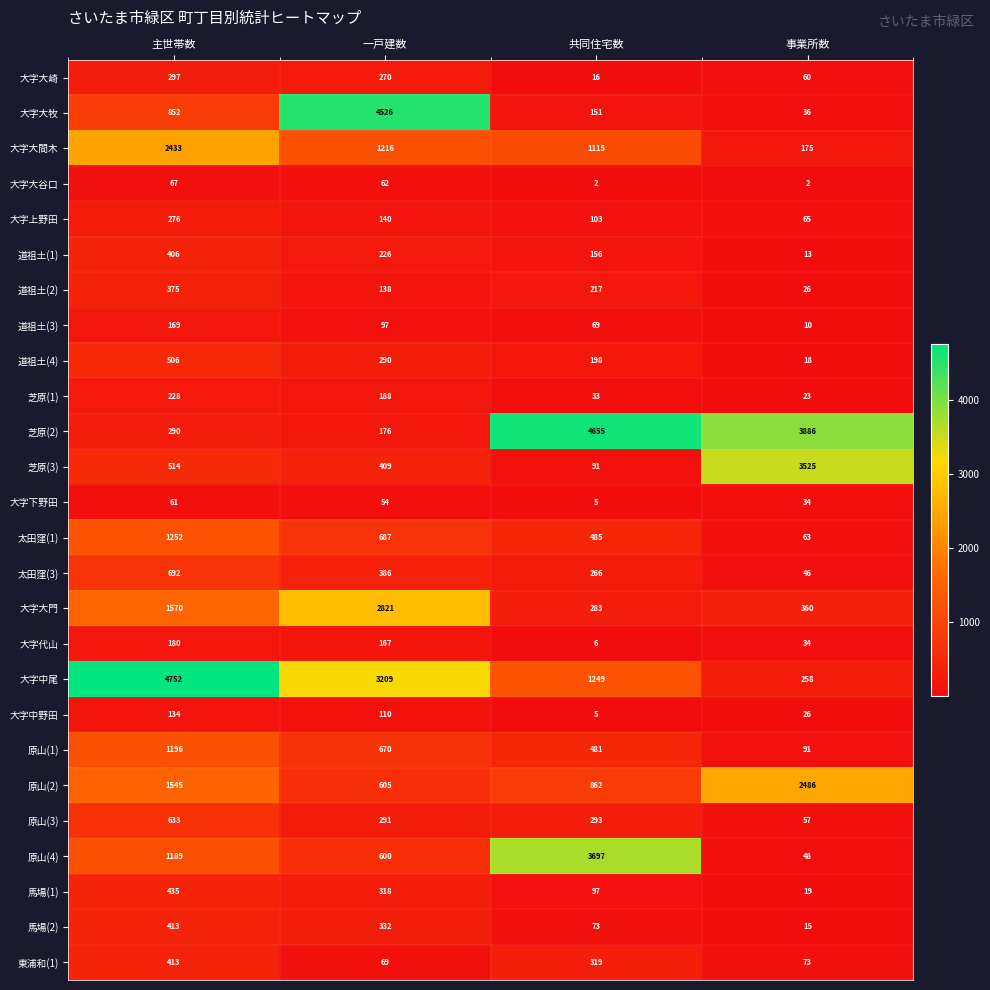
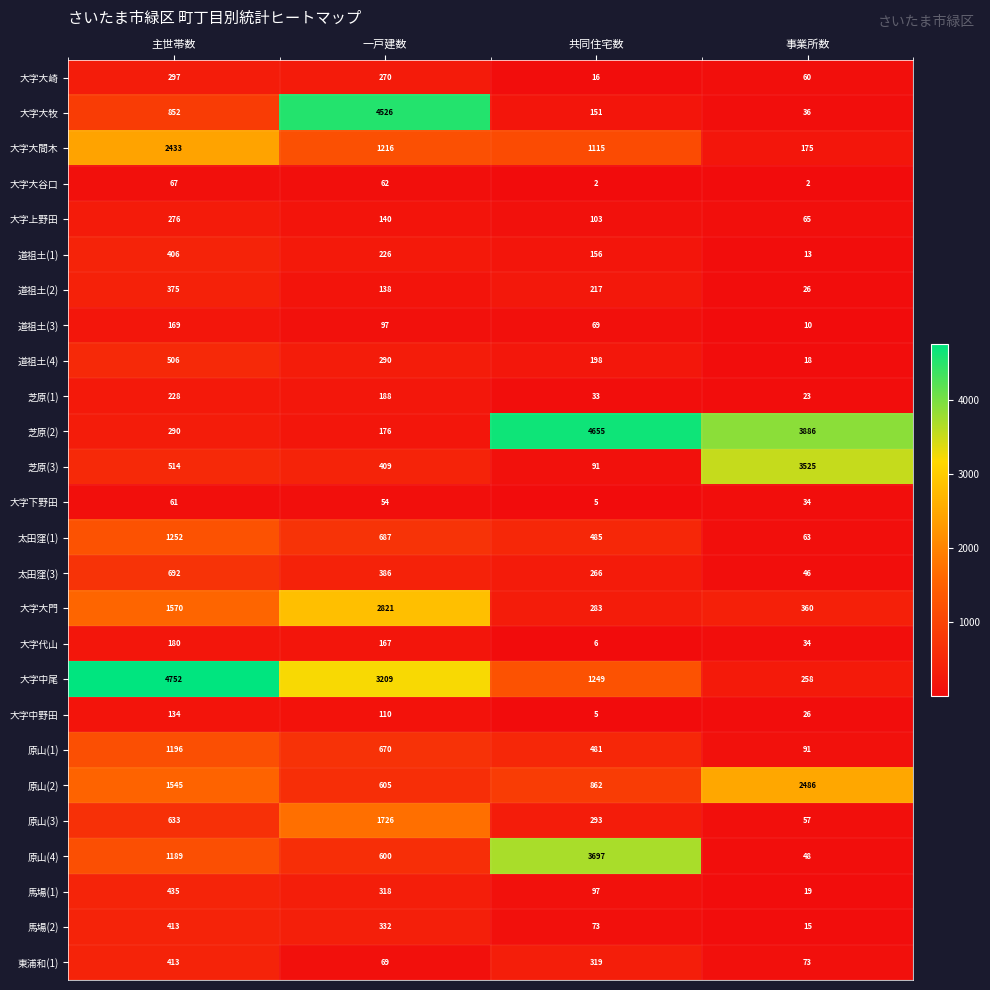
原山(3), 一戸建数: 291 -> 1726
